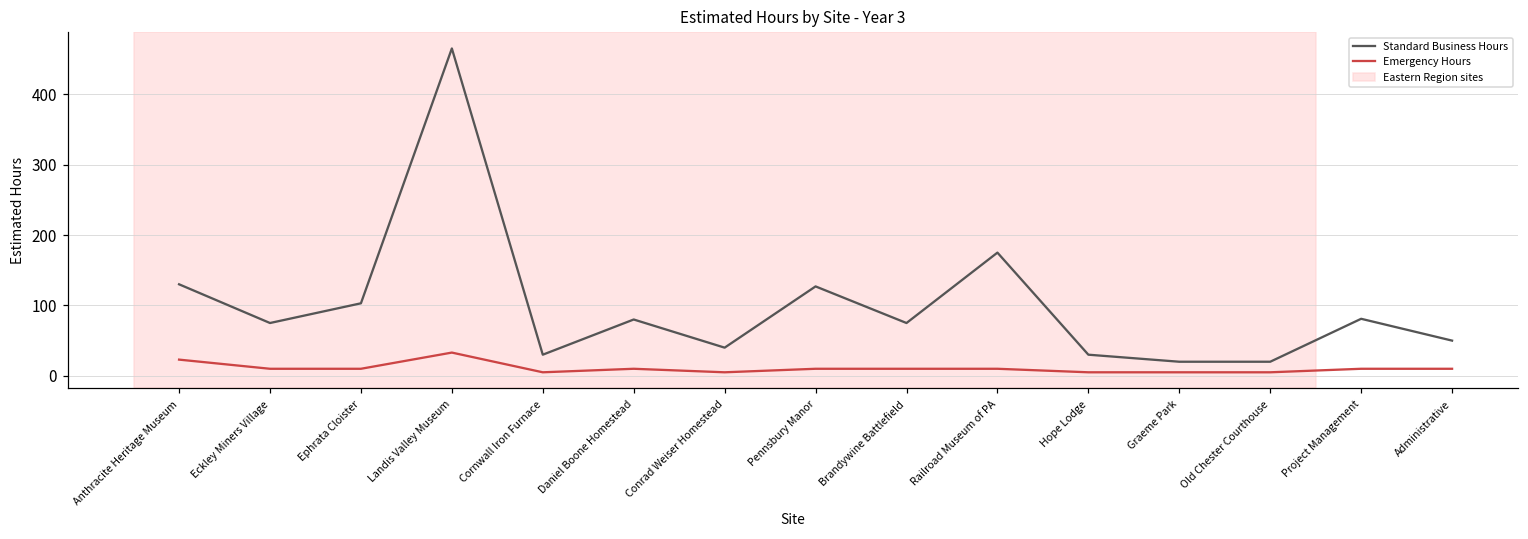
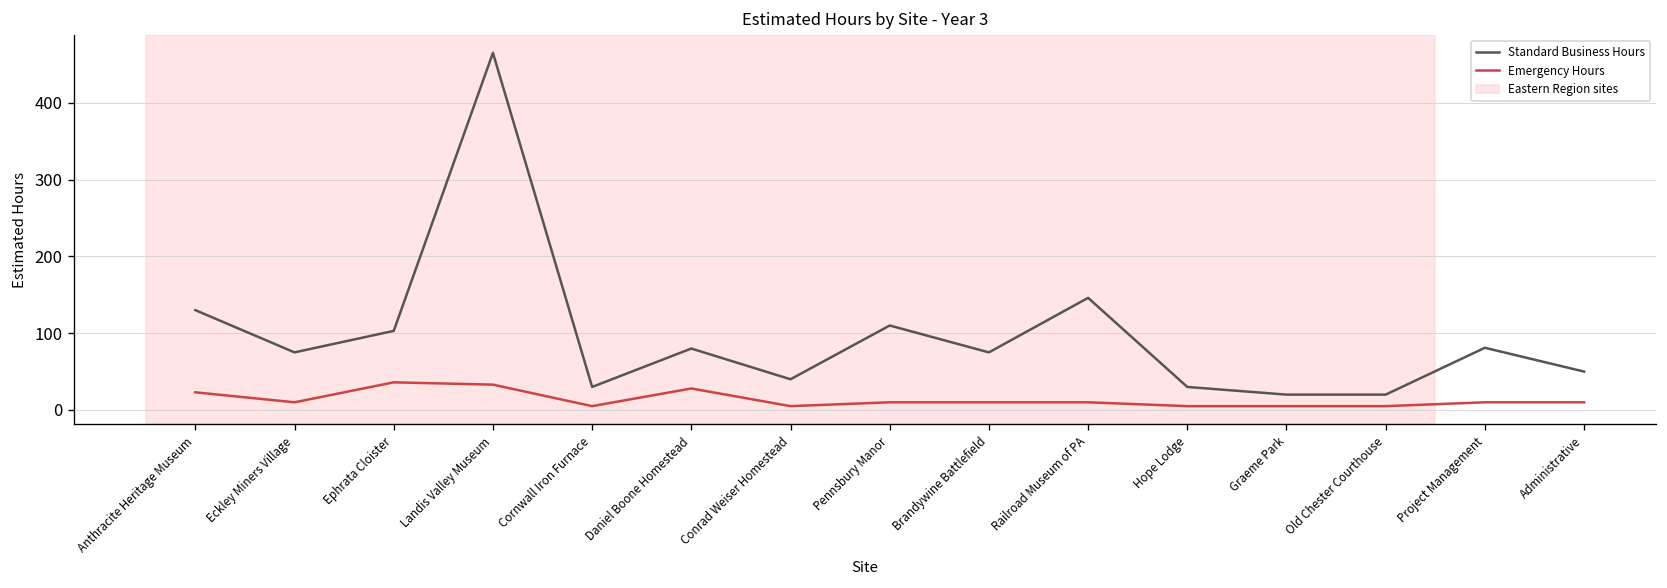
Emergency Hours, Ephrata Cloister: 10 -> 40
Emergency Hours, Daniel Boone Homestead: 10 -> 30
Standard Business Hours, Pennsbury Manor: 130 -> 110
Standard Business Hours, Railroad Museum of PA: 180 -> 150
